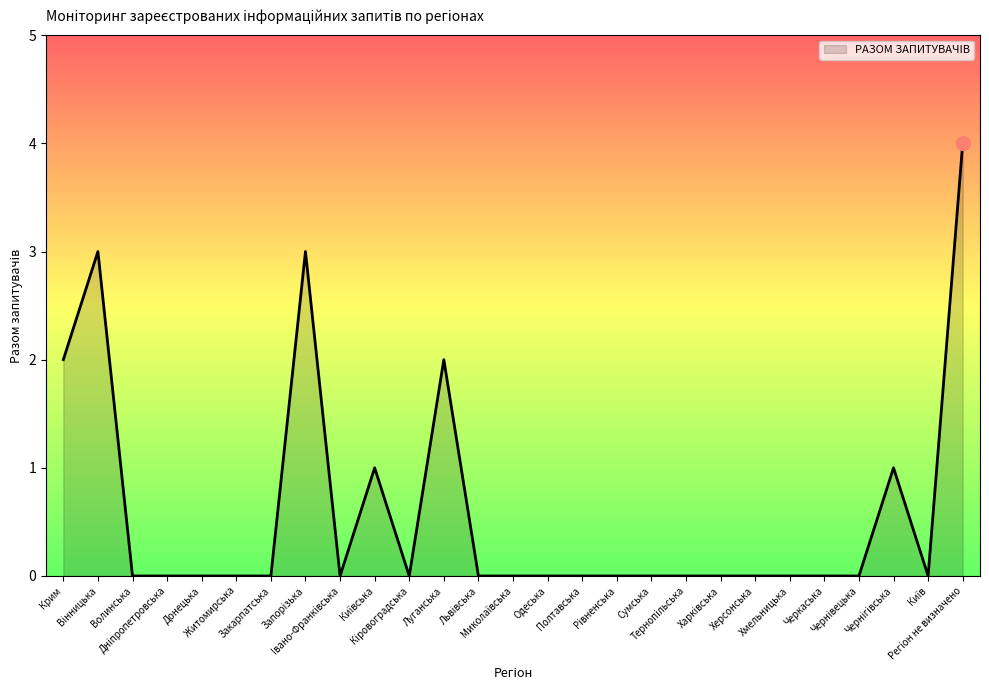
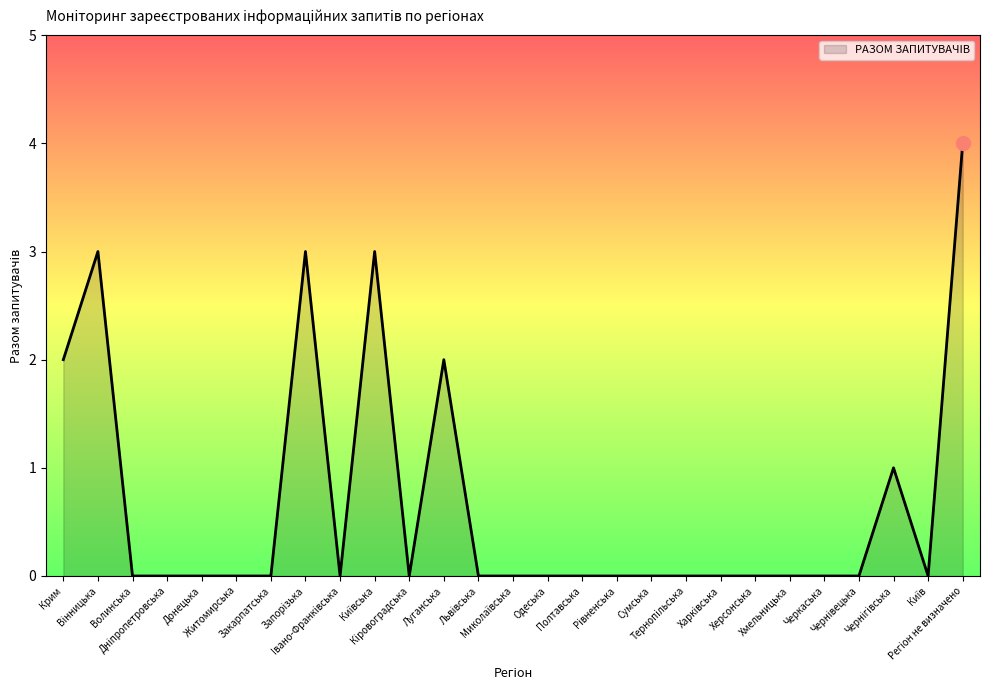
РАЗОМ ЗАПИТУВАЧІВ, Київська: 1 -> 3
